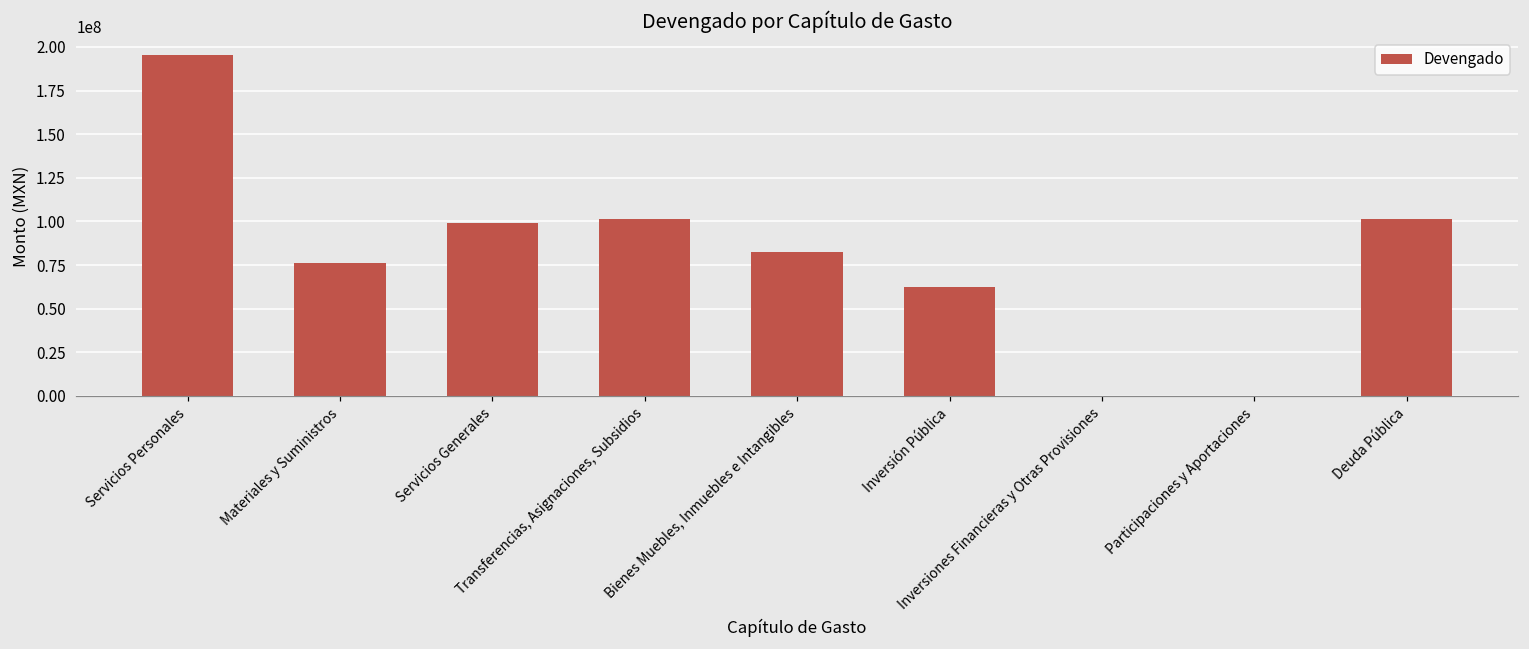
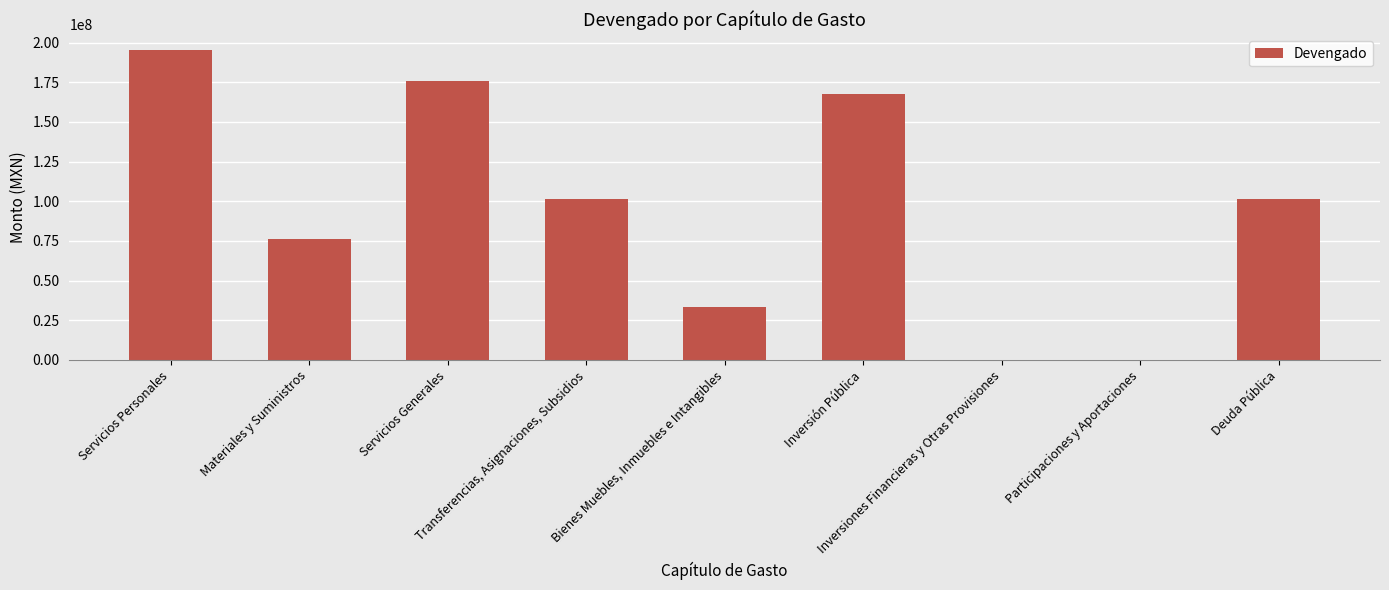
Servicios Generales: 99000000 -> 176000000
Bienes Muebles, Inmuebles e Intangibles: 82000000 -> 33000000
Inversión Pública: 63000000 -> 168000000
